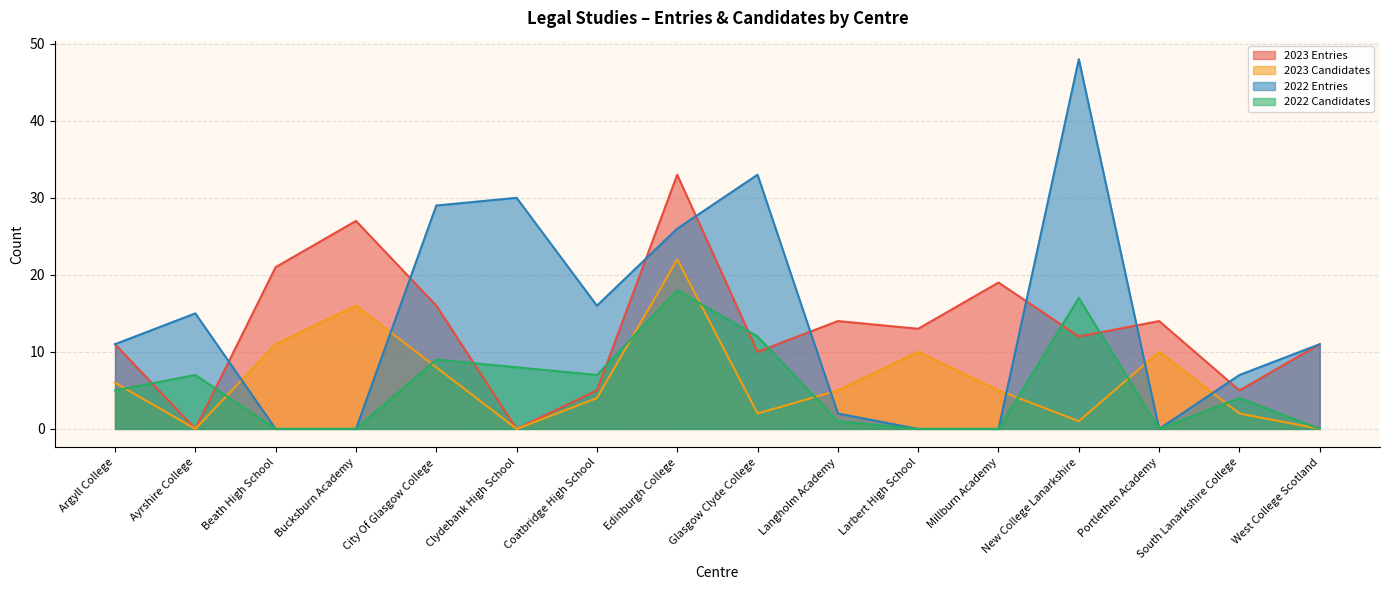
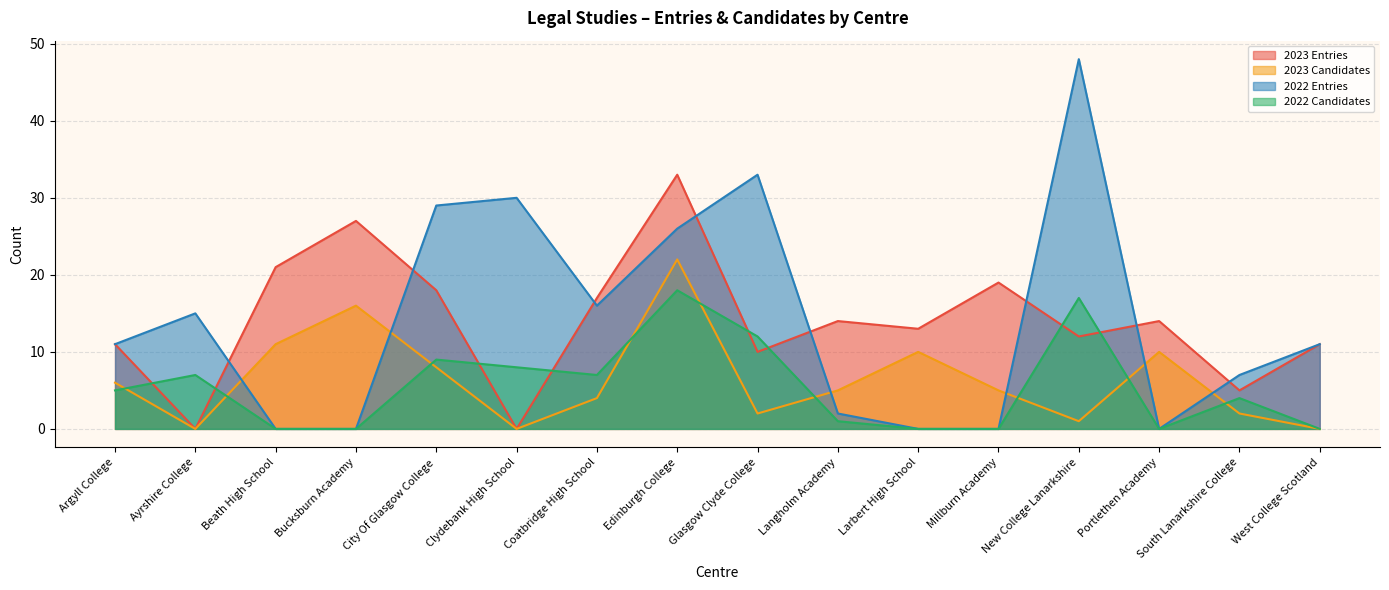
2023 Entries, City Of Glasgow College: 16 -> 18
2023 Entries, Coatbridge High School: 5 -> 17
